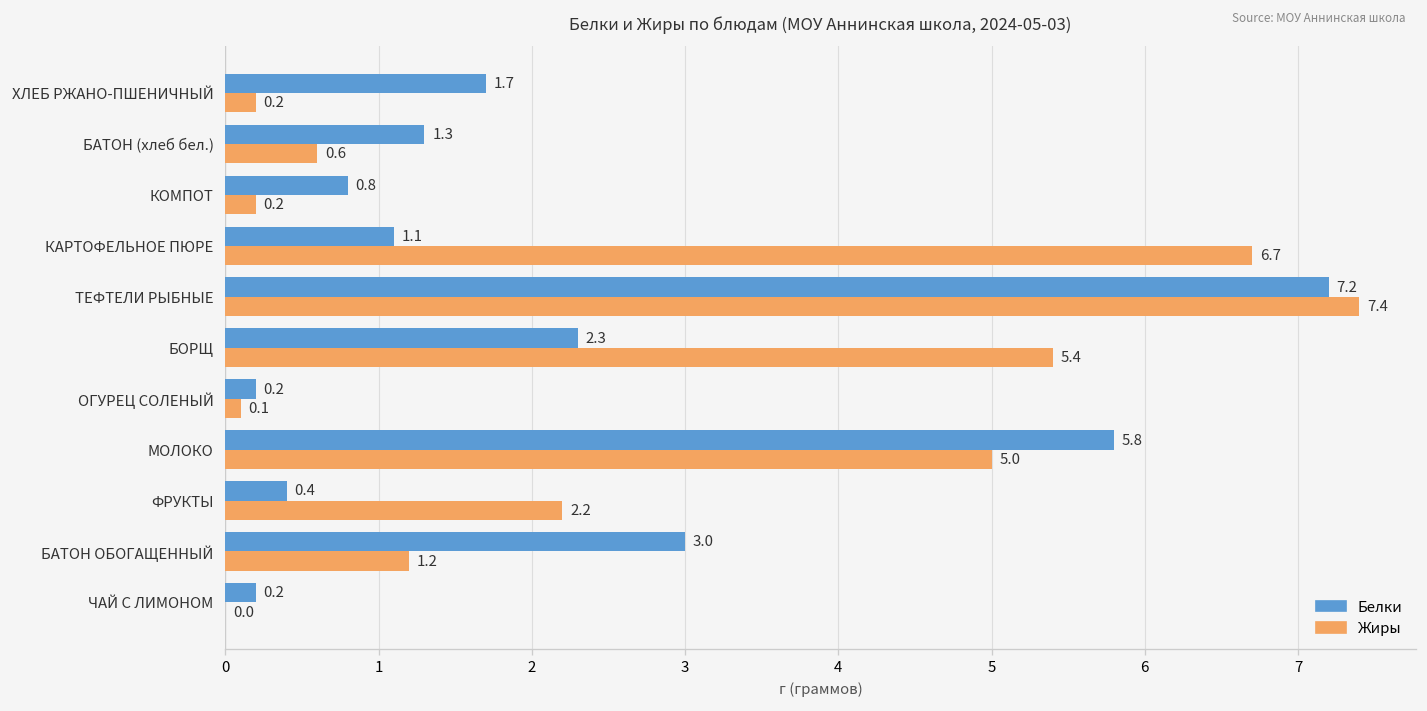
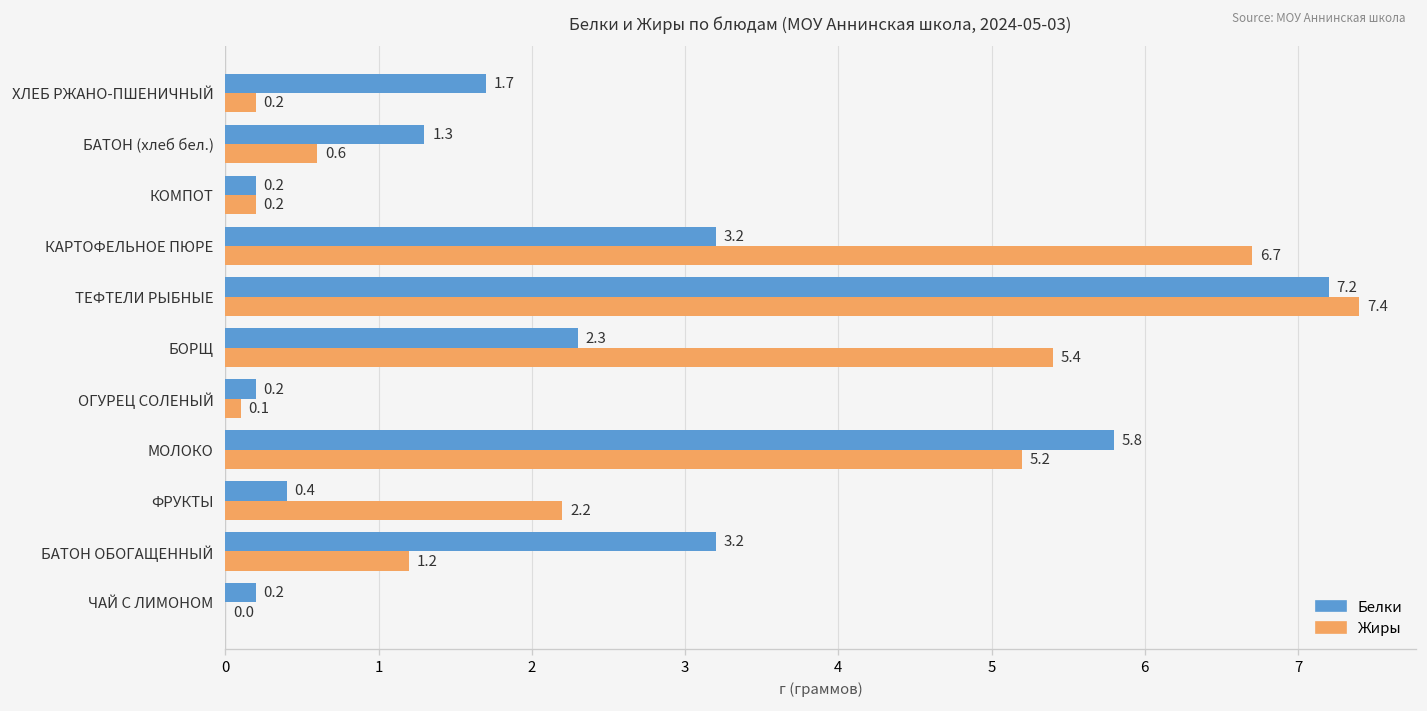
Белки, КОМПОТ: 0.8 -> 0.2
Белки, КАРТОФЕЛЬНОЕ ПЮРЕ: 1.1 -> 3.2
Жиры, МОЛОКО: 5.0 -> 5.2
Белки, БАТОН ОБОГАЩЕННЫЙ: 3.0 -> 3.2
